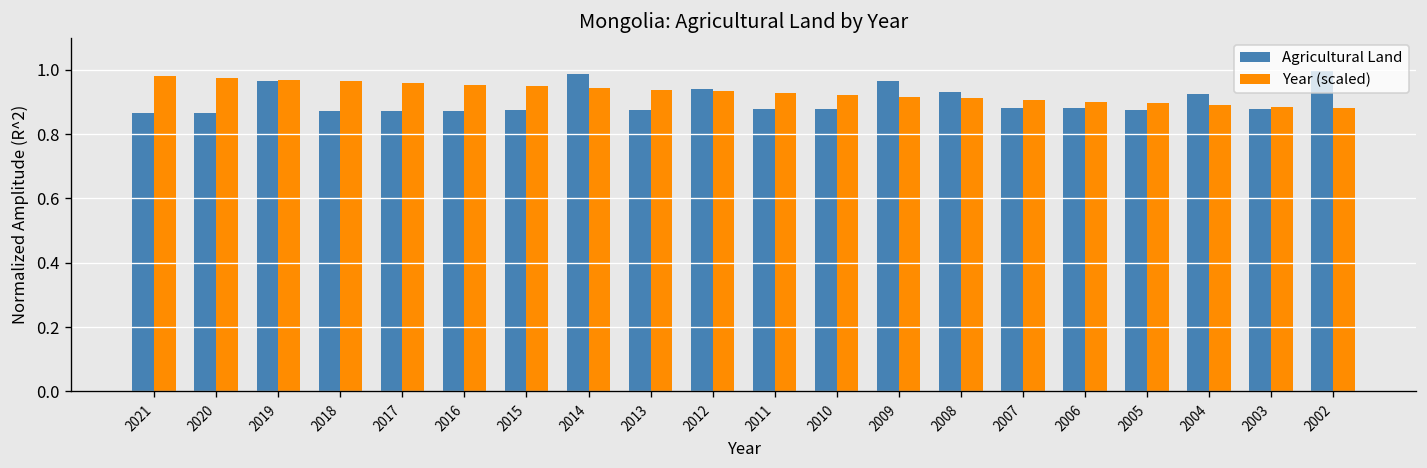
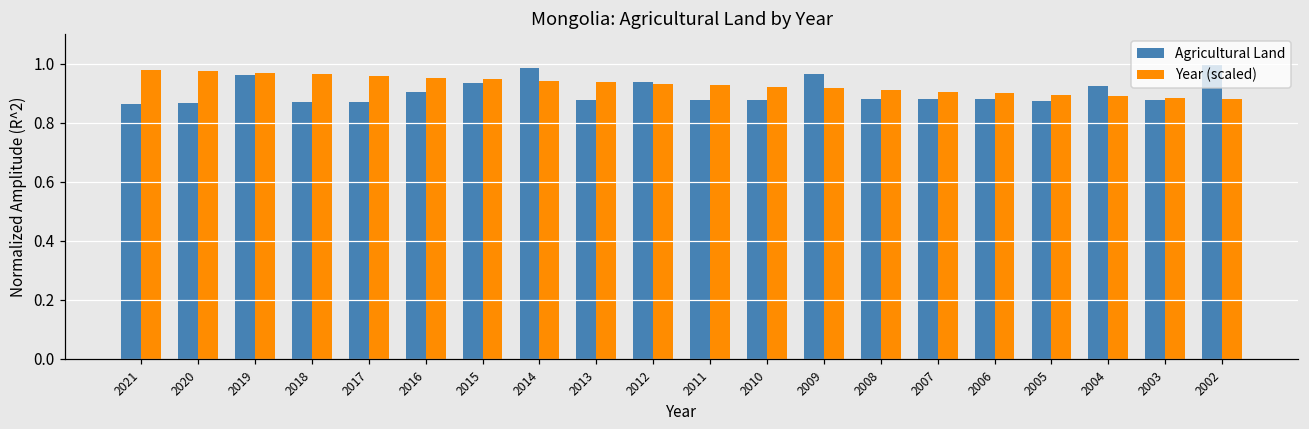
Agricultural Land, 2016: 0.87 -> 0.91
Agricultural Land, 2015: 0.87 -> 0.94
Agricultural Land, 2008: 0.93 -> 0.88
